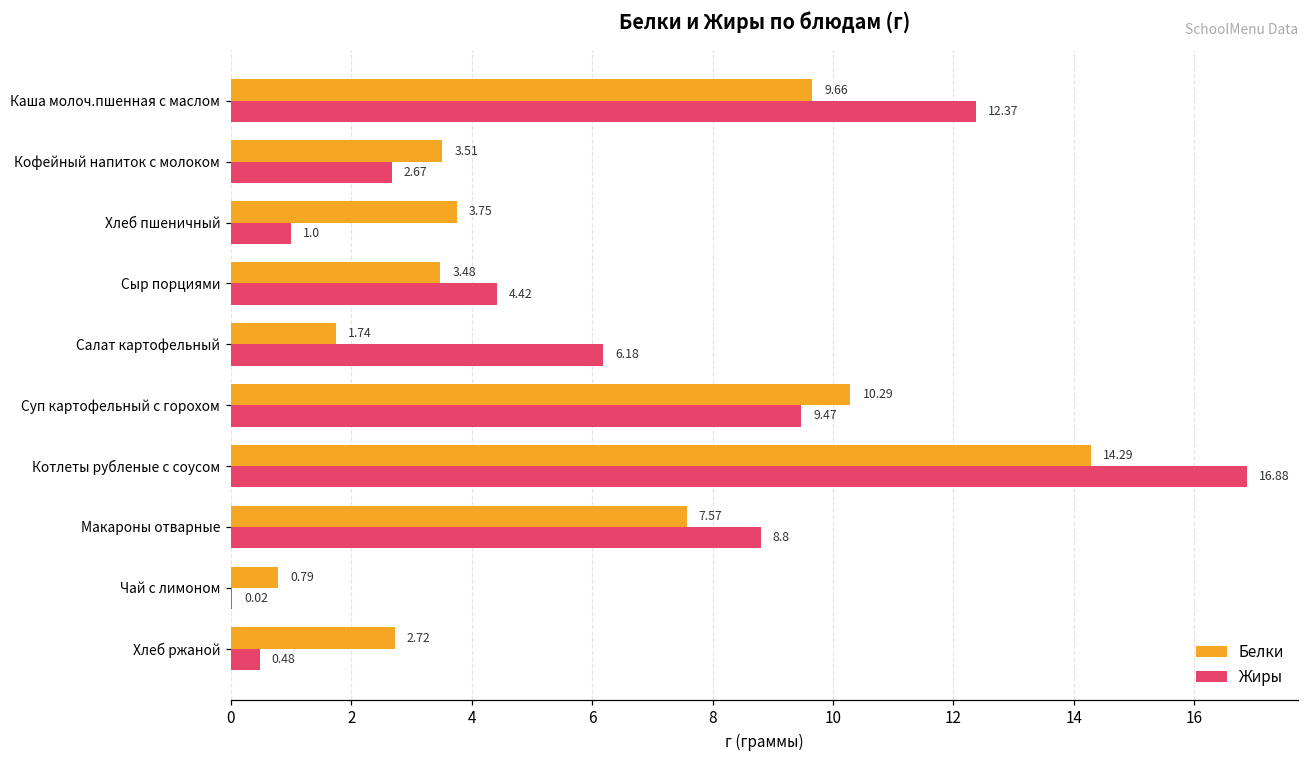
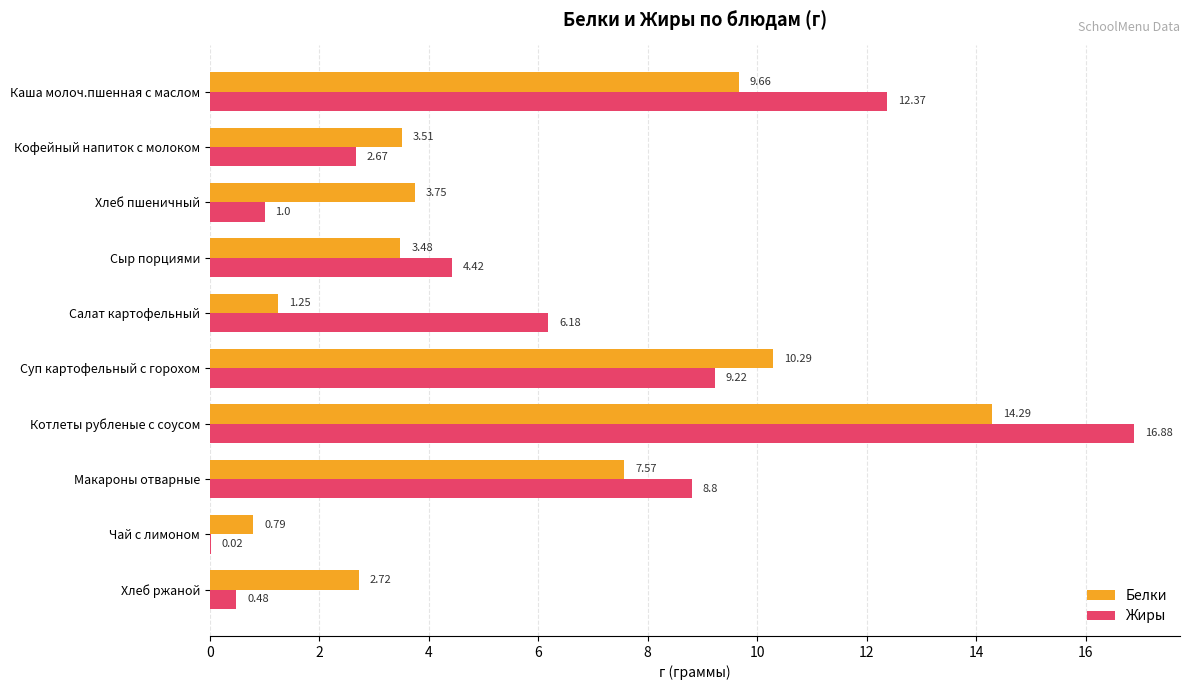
Белки, Салат картофельный: 1.74 -> 1.25
Жиры, Суп картофельный с горохом: 9.47 -> 9.22
